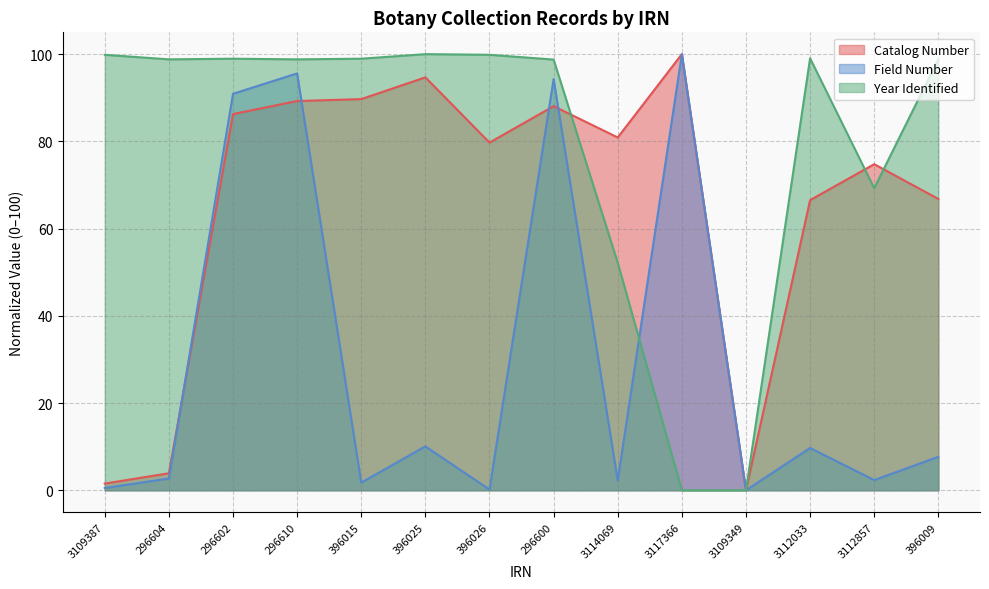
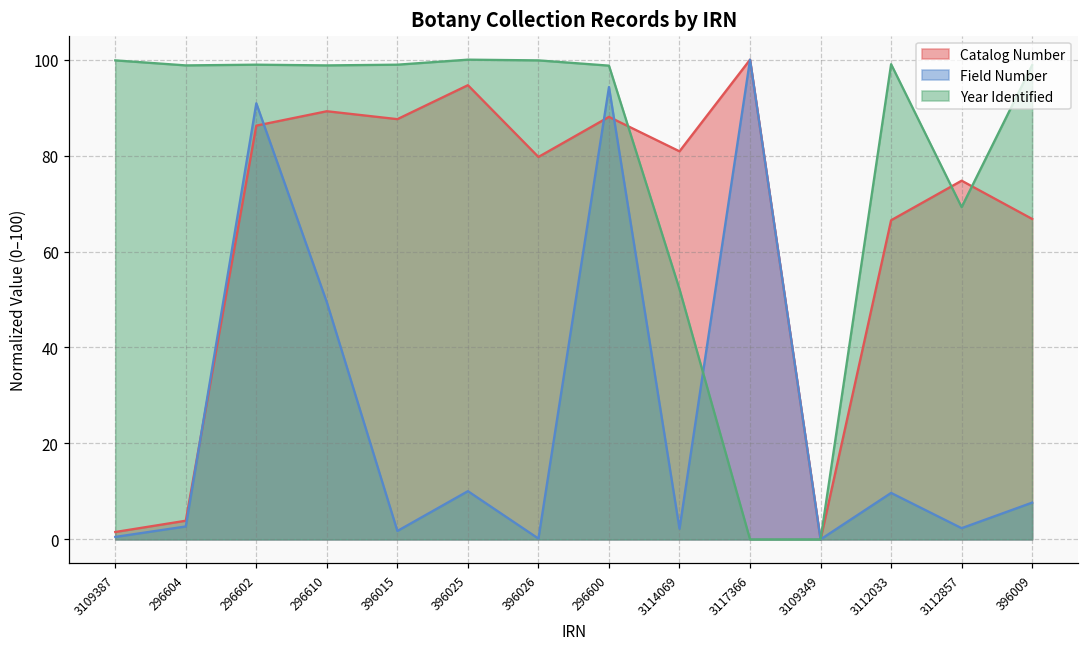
Field Number, 296610: 96 -> 49
Catalog Number, 396015: 90 -> 88
